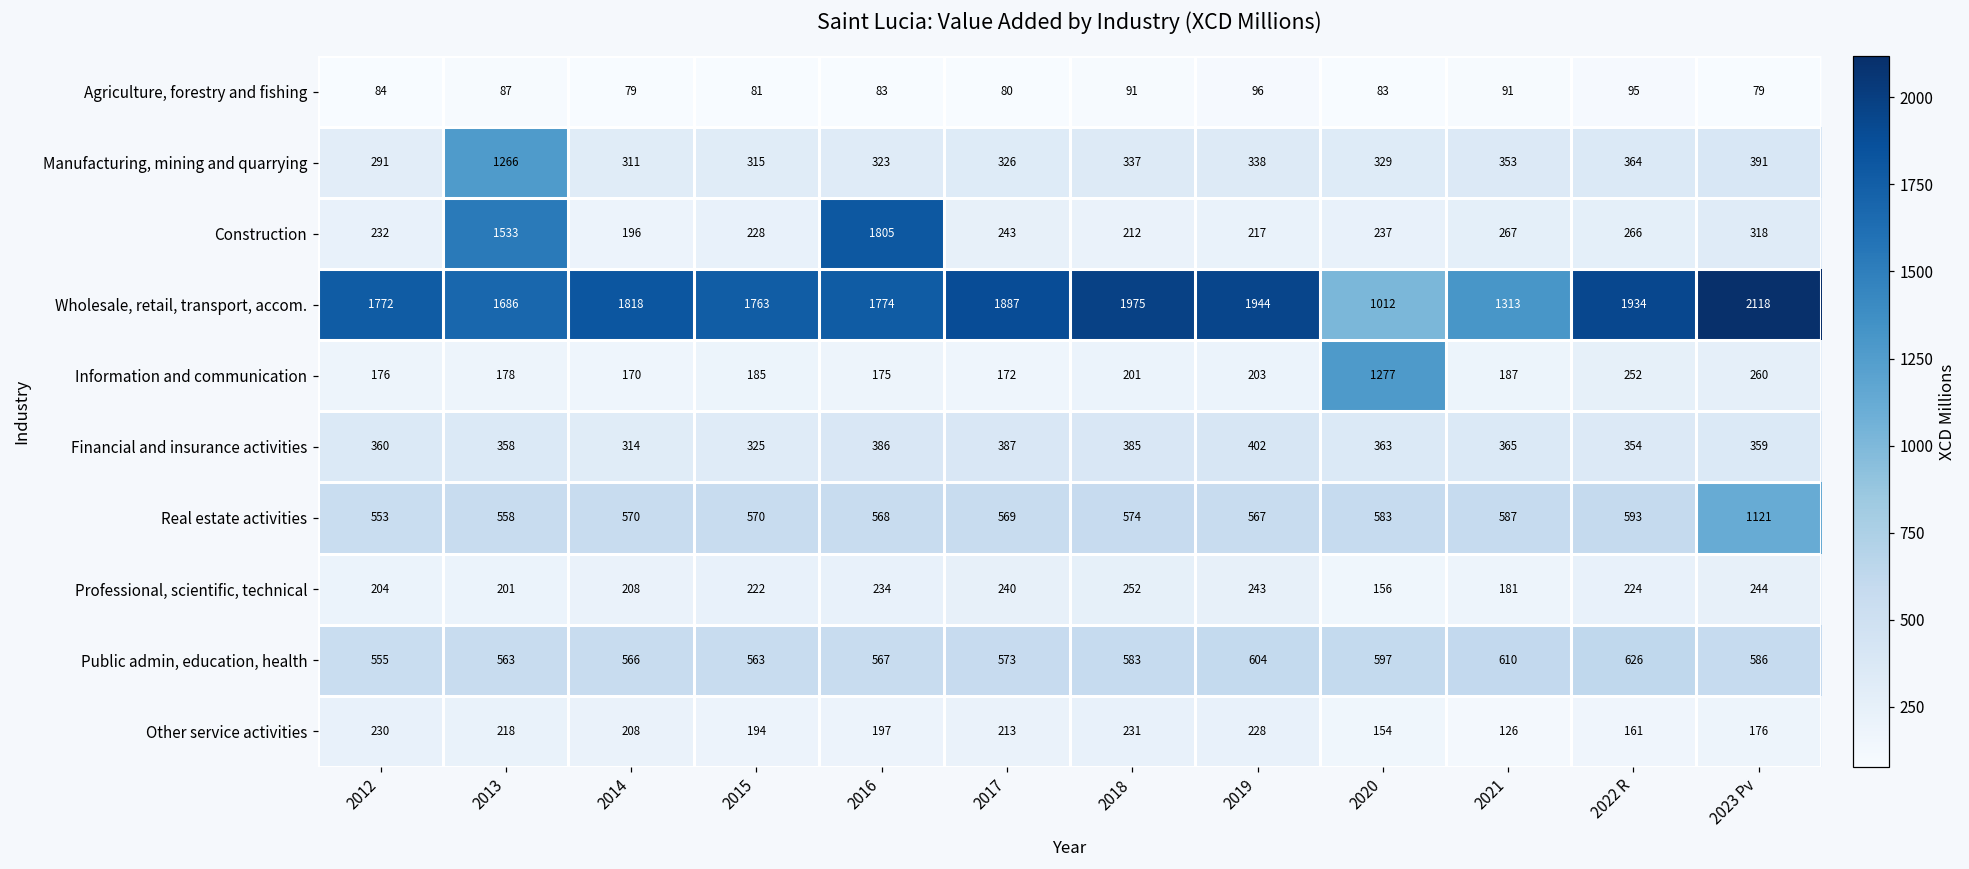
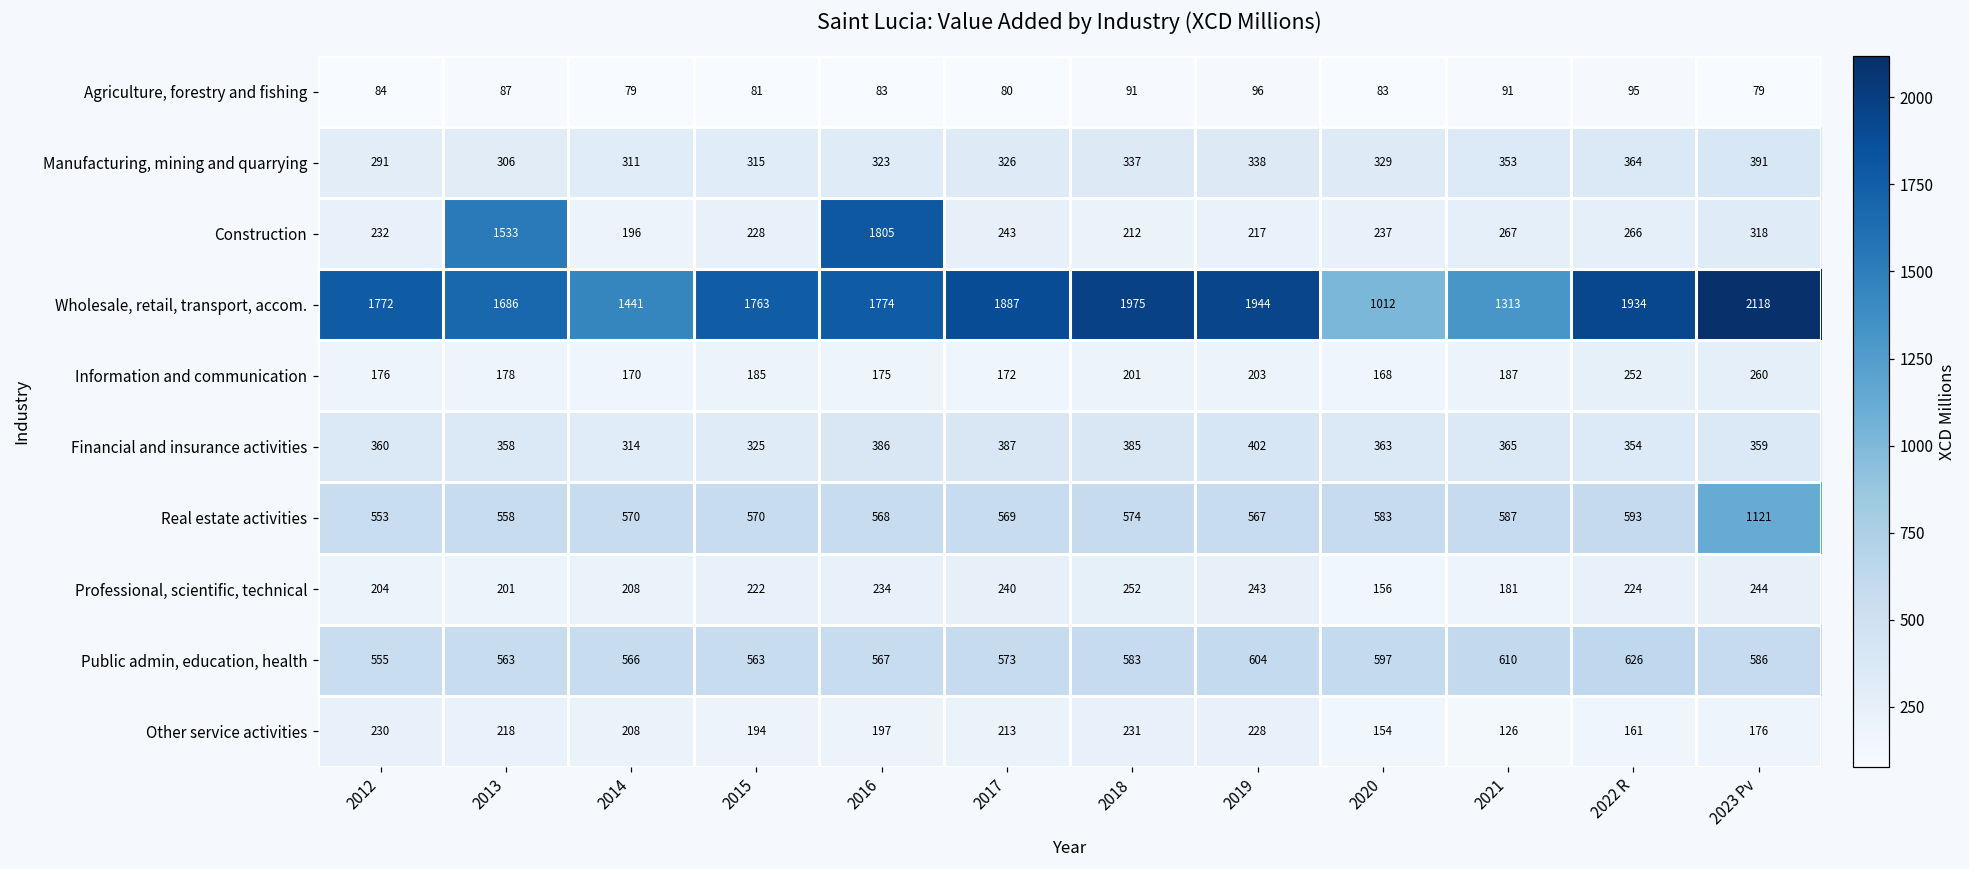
Manufacturing, mining and quarrying, 2013: 1266 -> 306
Wholesale, retail, transport, accom., 2014: 1818 -> 1441
Information and communication, 2020: 1277 -> 168
